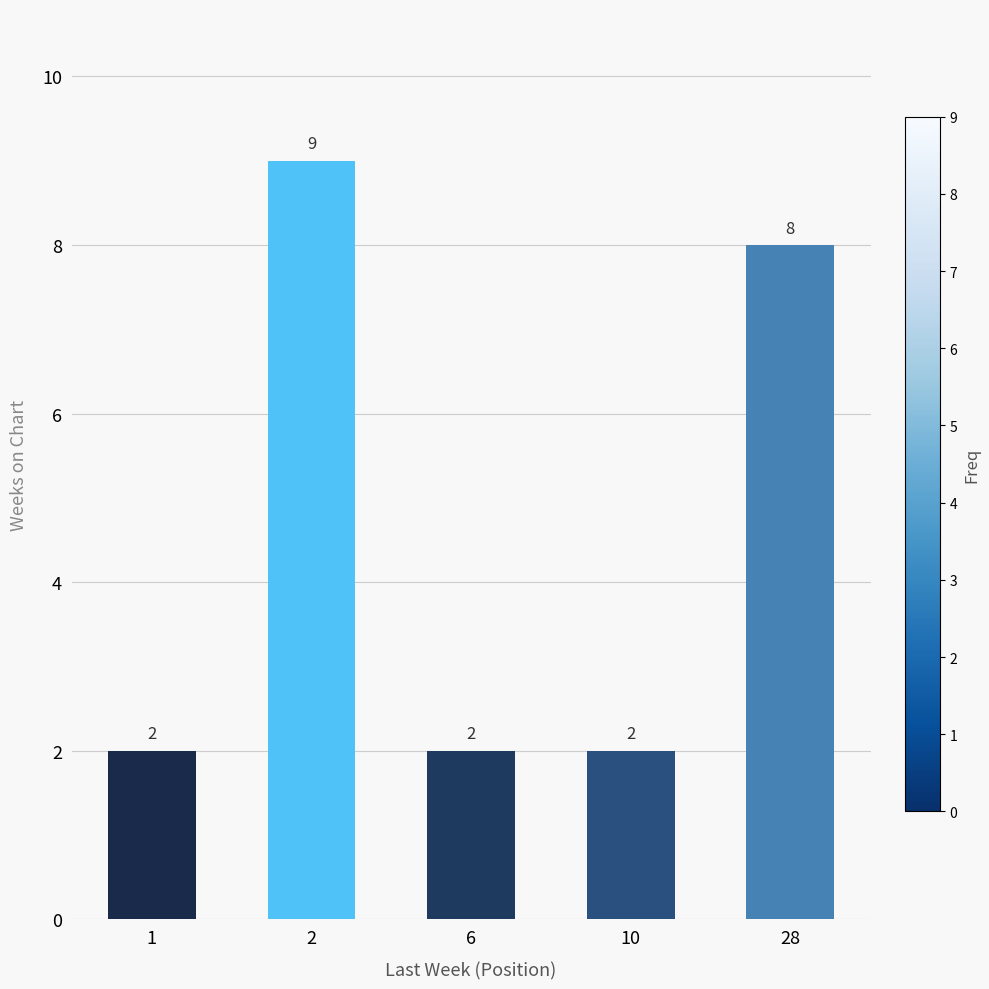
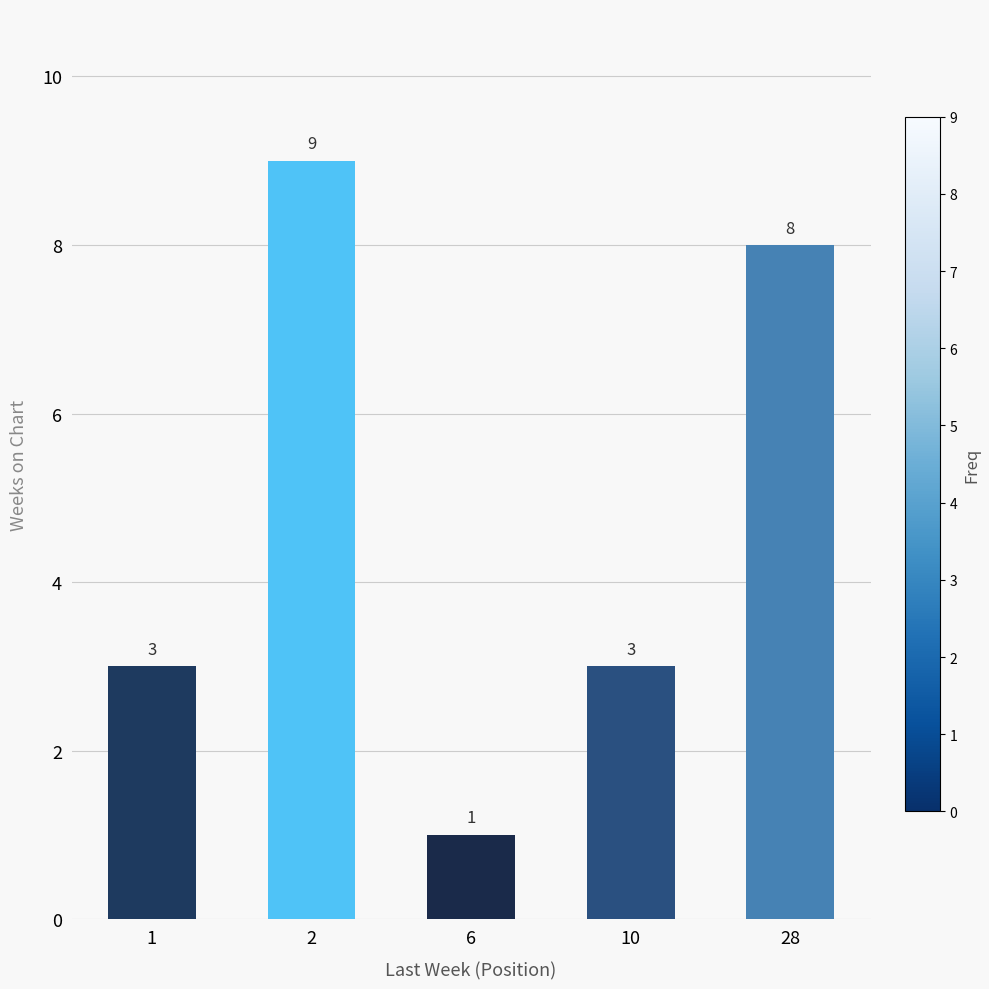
1: 2 -> 3
6: 2 -> 1
10: 2 -> 3
